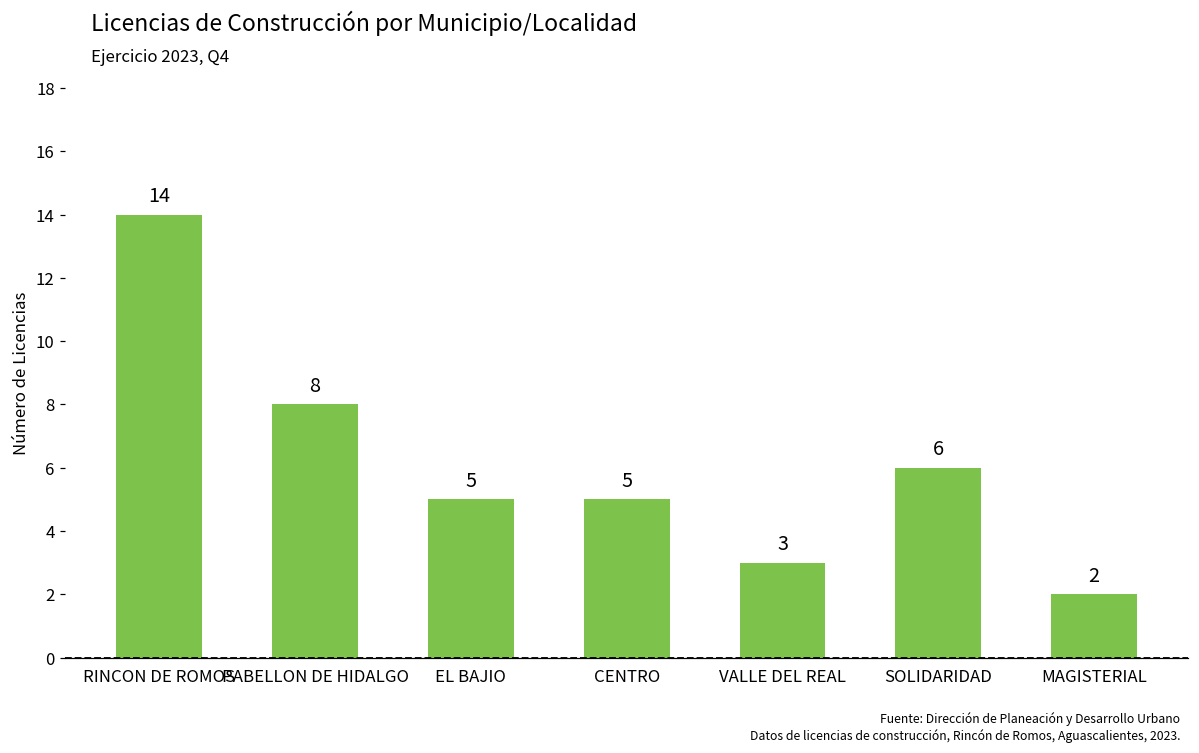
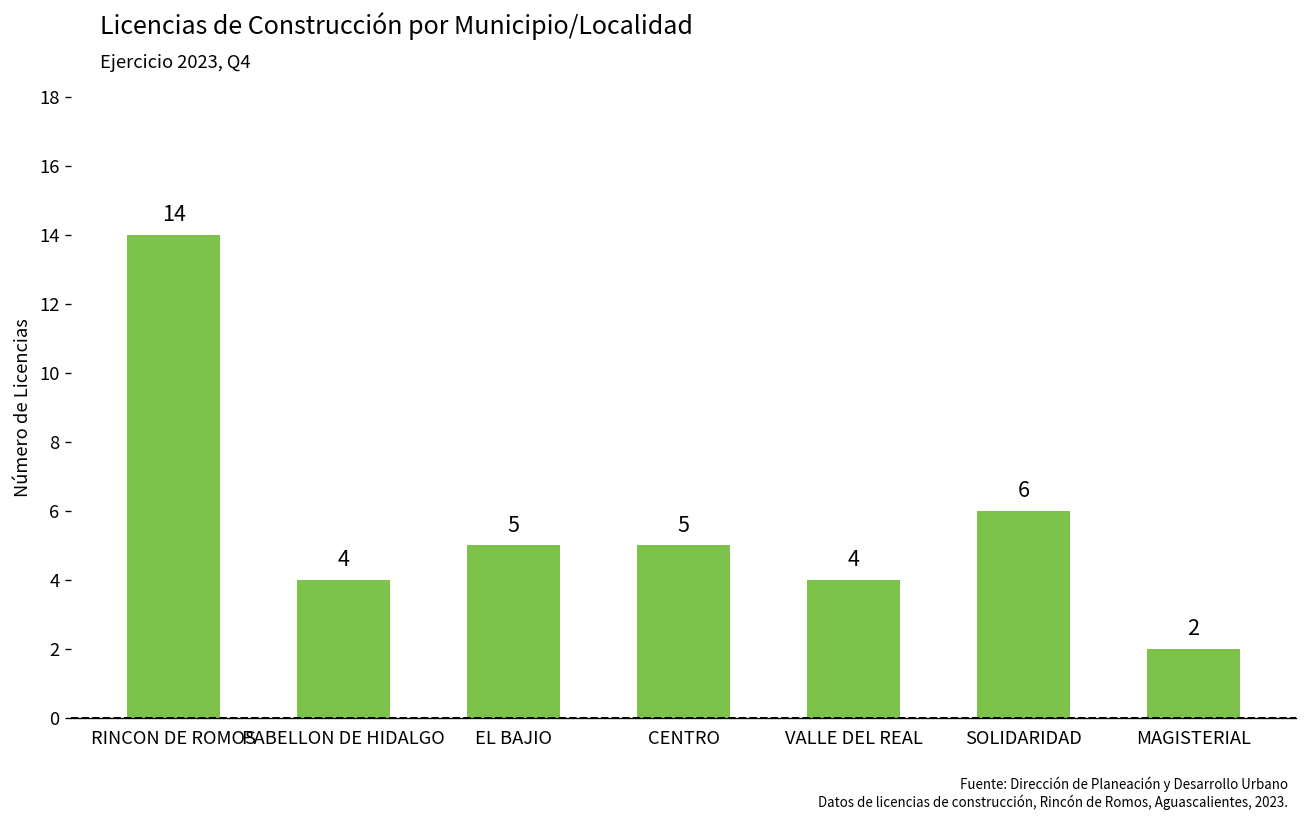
PABELLON DE HIDALGO: 8 -> 4
VALLE DEL REAL: 3 -> 4
